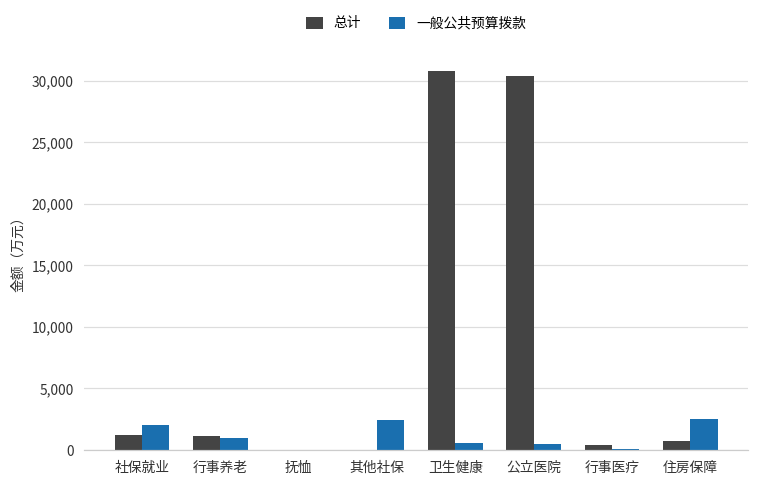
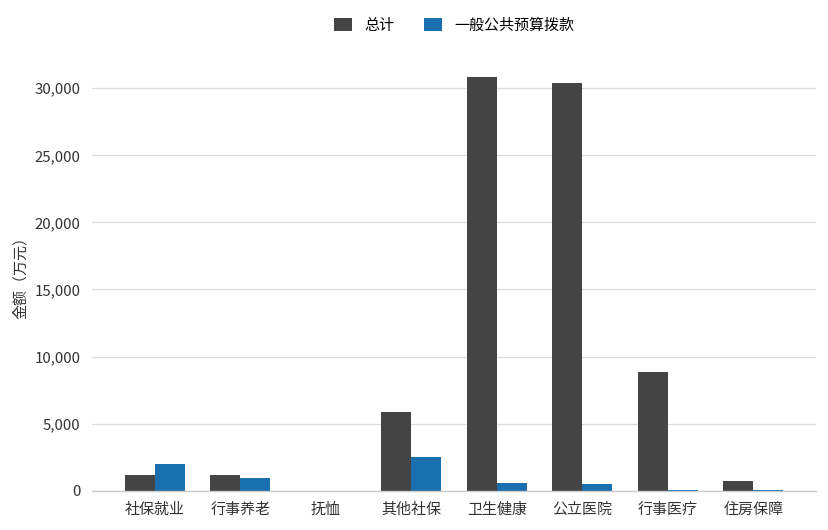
总计, 其他社保: 0 -> 5,900
总计, 行事医疗: 400 -> 8,900
一般公共预算拨款, 住房保障: 2,500 -> 100
